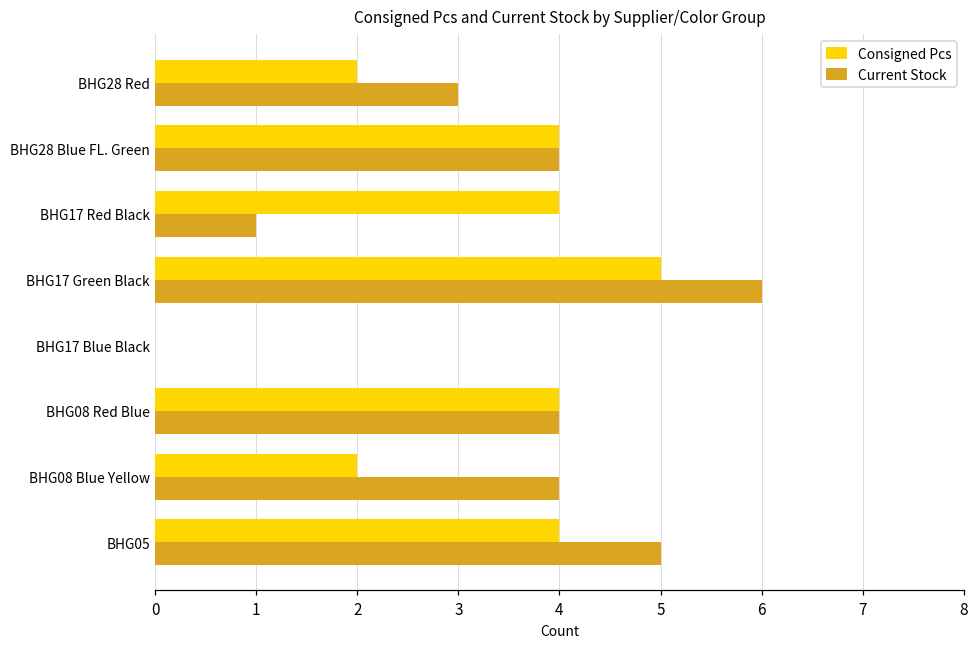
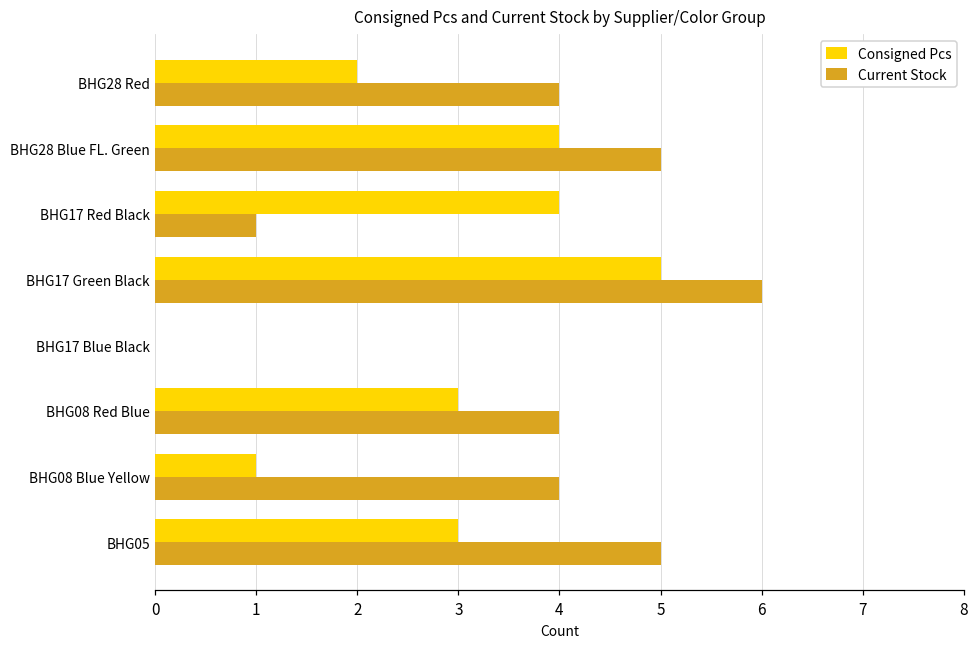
Current Stock, BHG28 Red: 3 -> 4
Current Stock, BHG28 Blue FL. Green: 4 -> 5
Consigned Pcs, BHG08 Red Blue: 4 -> 3
Consigned Pcs, BHG08 Blue Yellow: 2 -> 1
Consigned Pcs, BHG05: 4 -> 3
